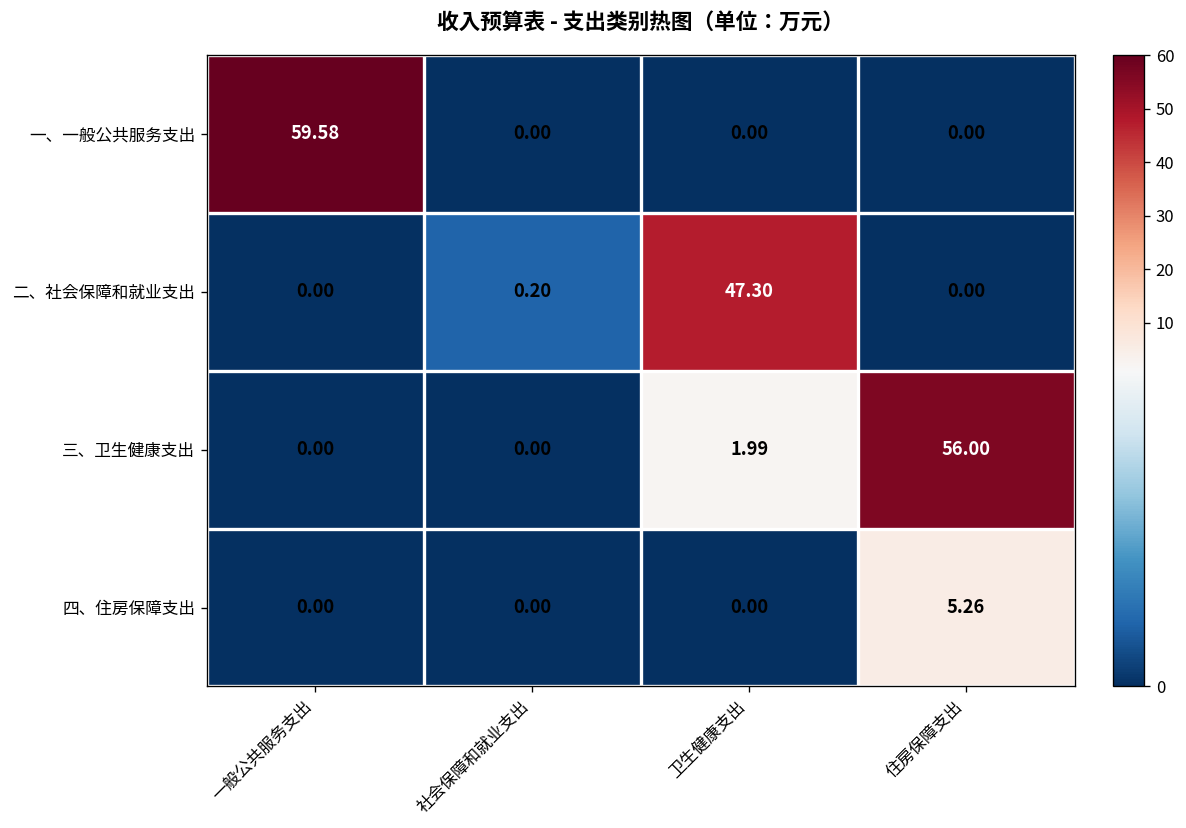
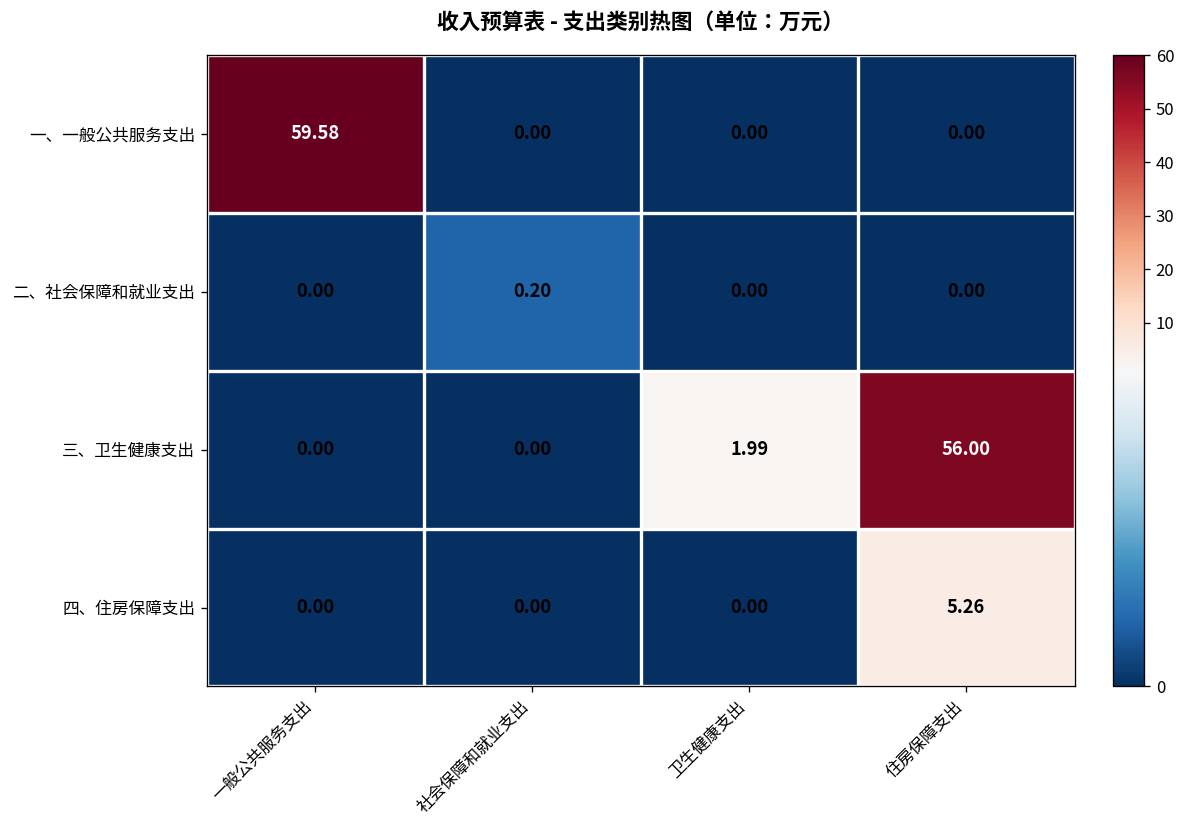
二、社会保障和就业支出, 卫生健康支出: 47.30 -> 0.00
